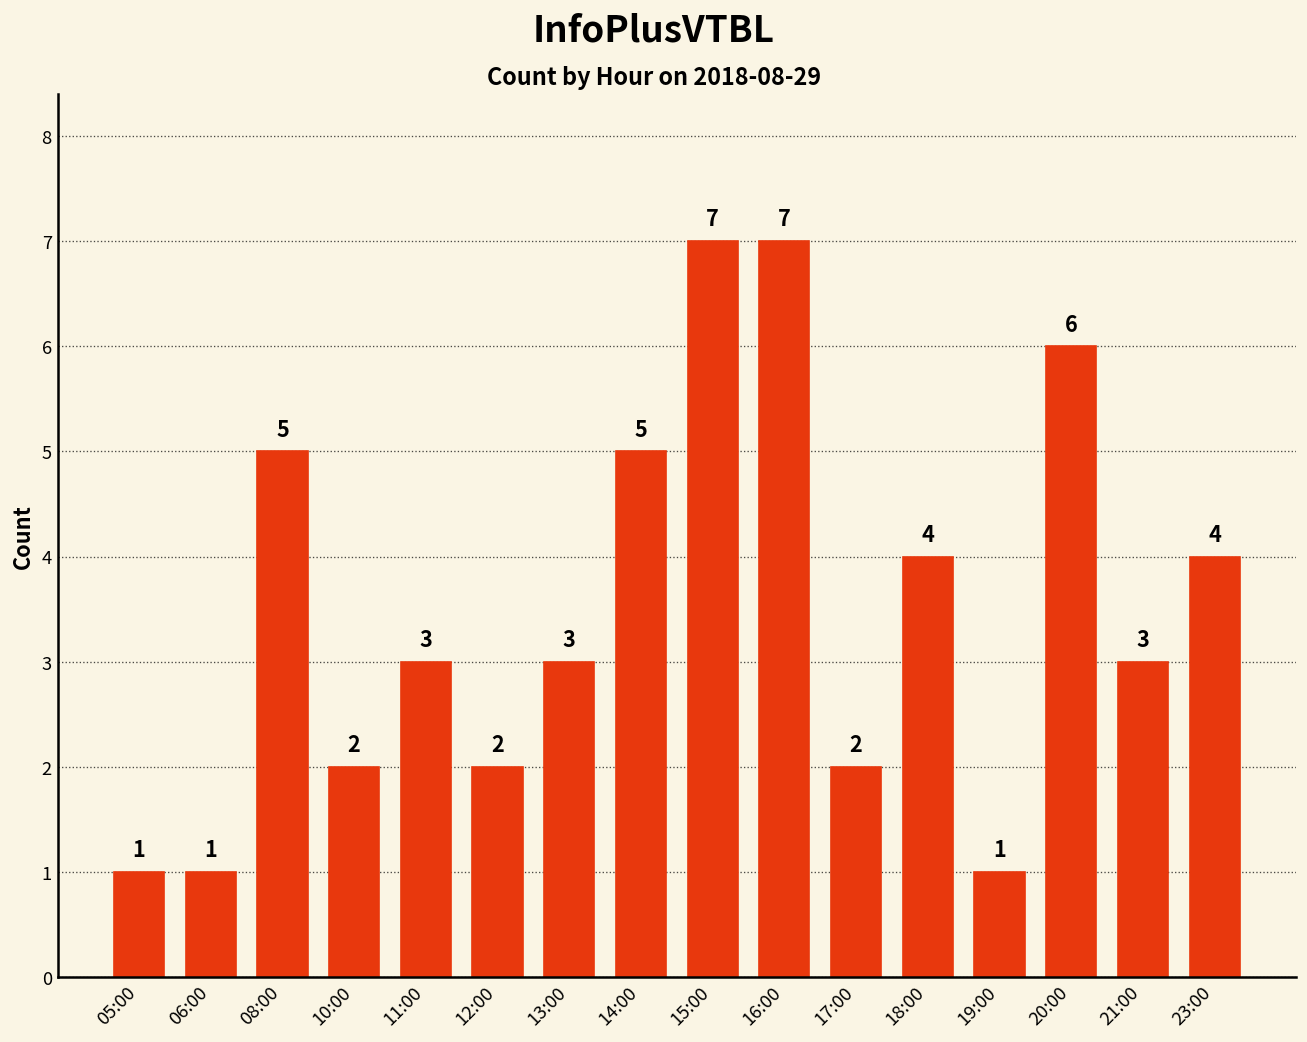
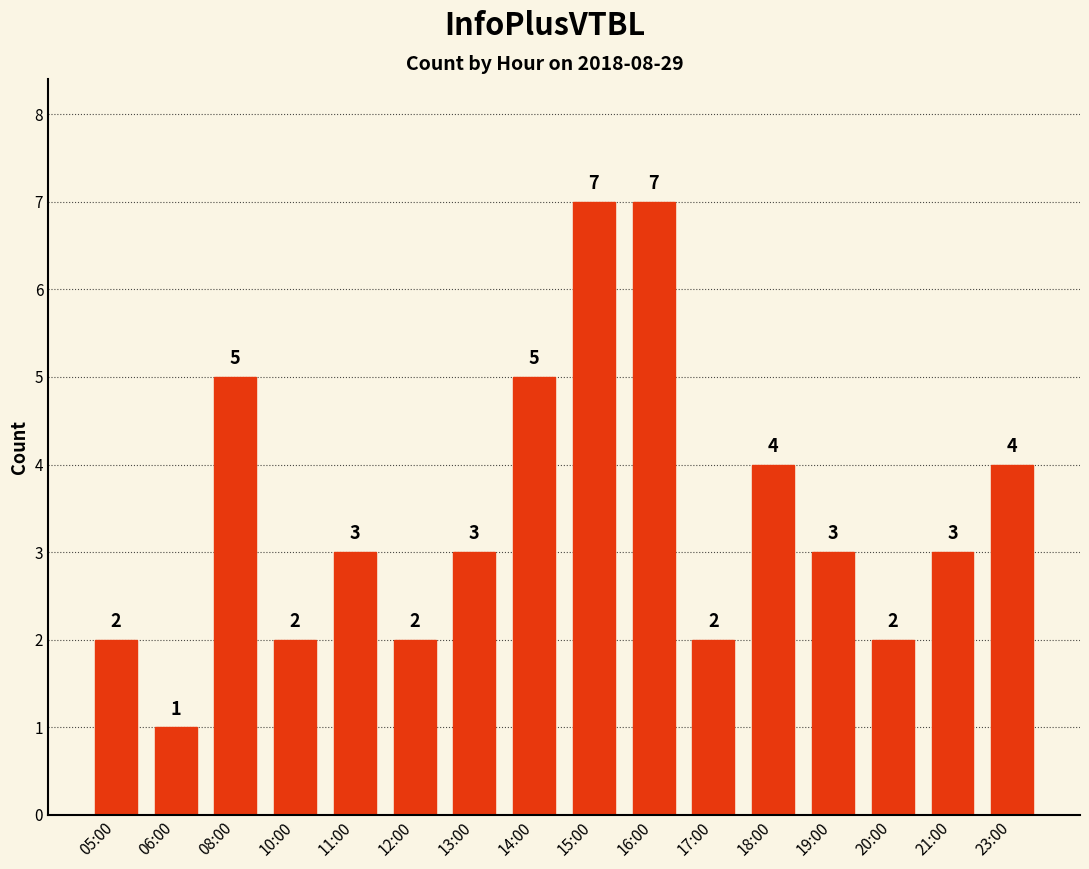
05:00: 1 -> 2
19:00: 1 -> 3
20:00: 6 -> 2
